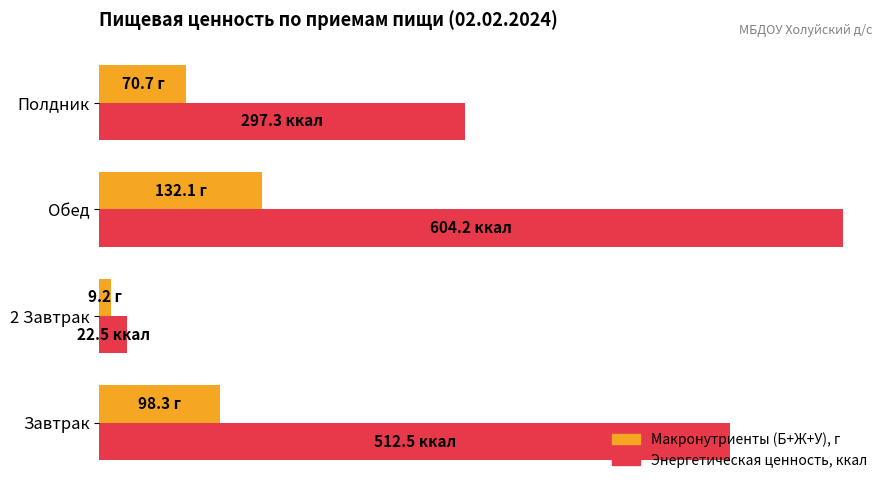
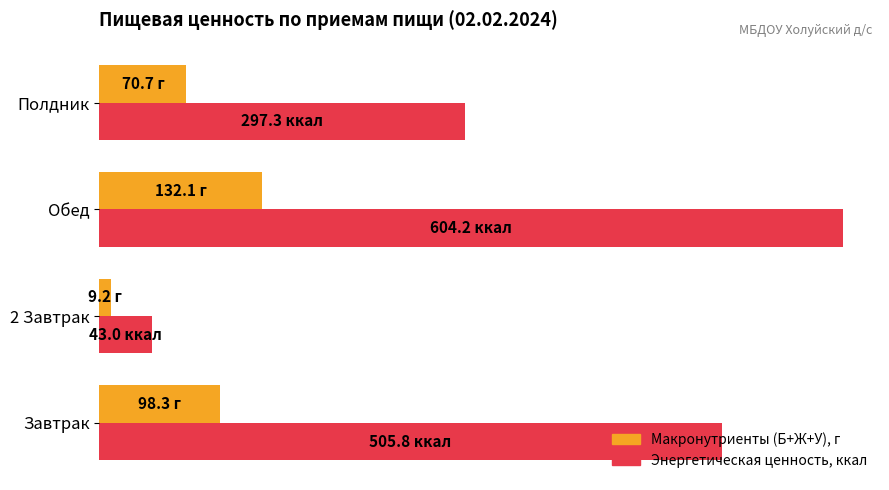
Энергетическая ценность, ккал, 2 Завтрак: 22.5 -> 43.0
Энергетическая ценность, ккал, Завтрак: 512.5 -> 505.8
